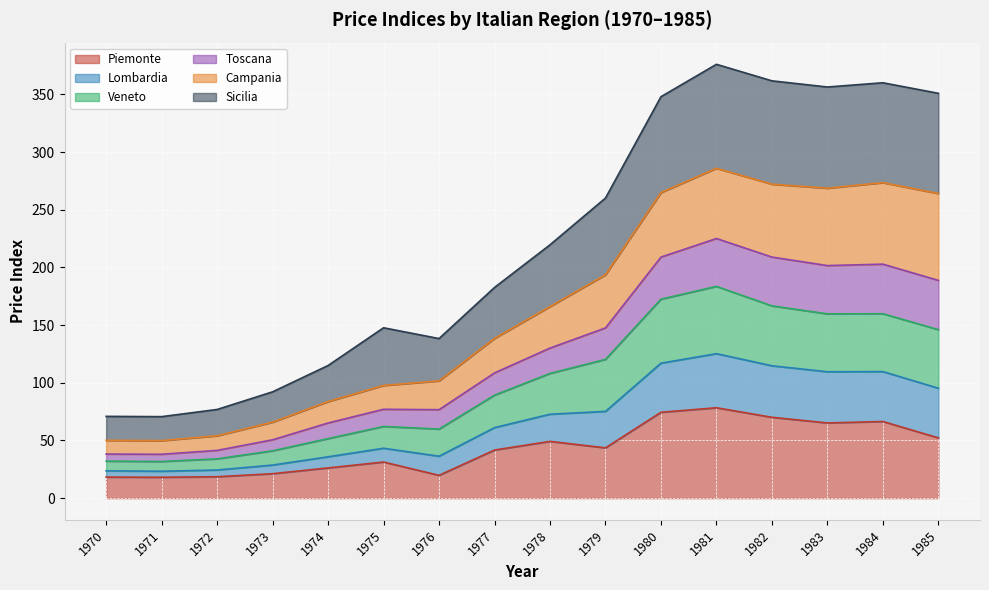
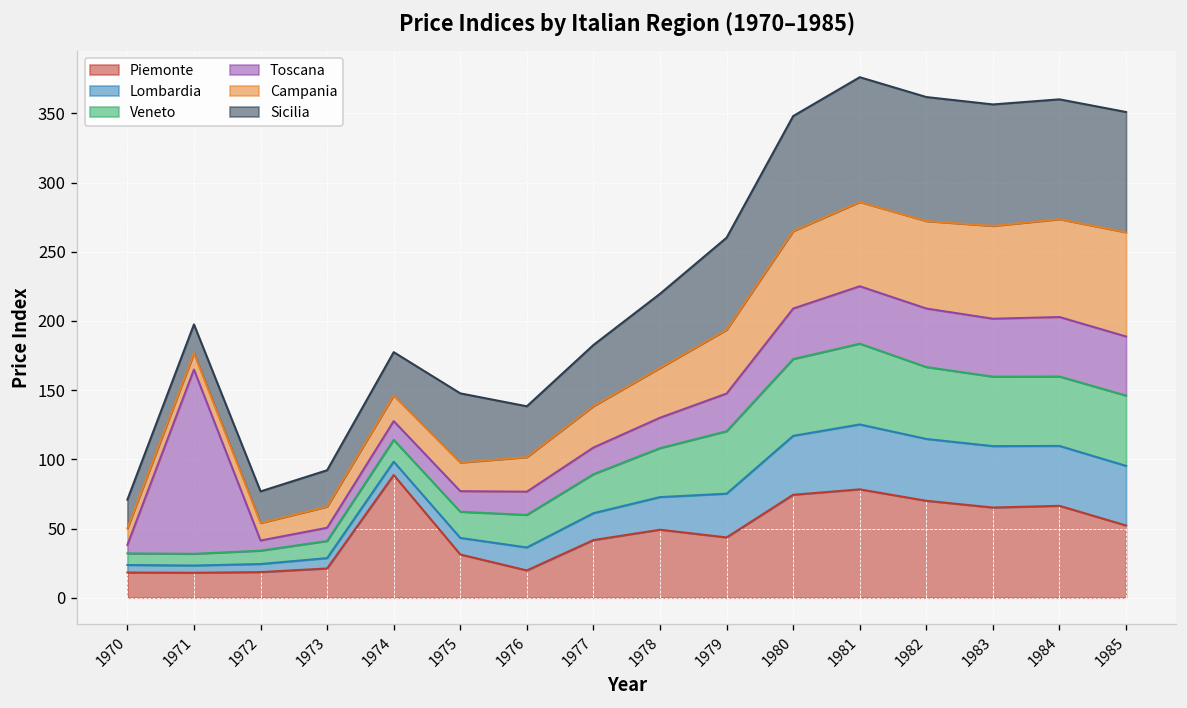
Toscana, 1971: 6 -> 133
Piemonte, 1974: 26 -> 89
